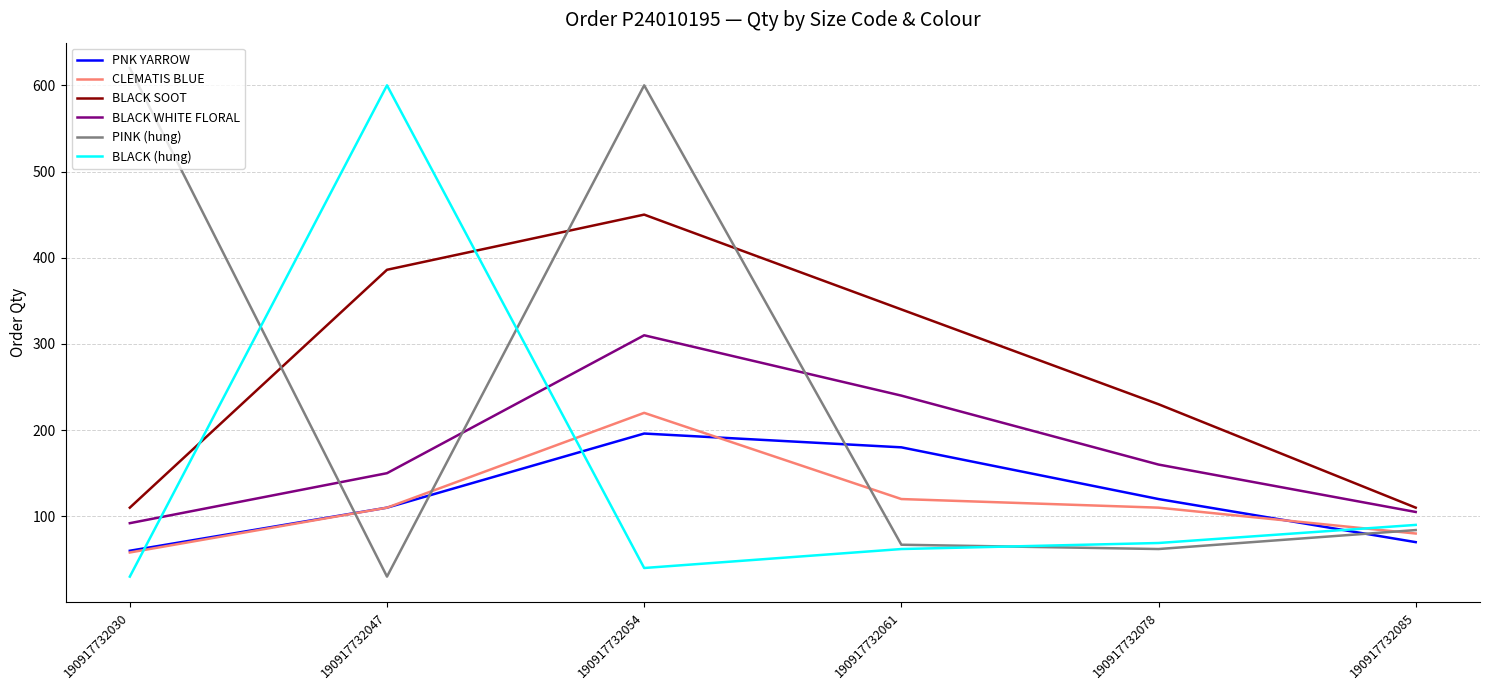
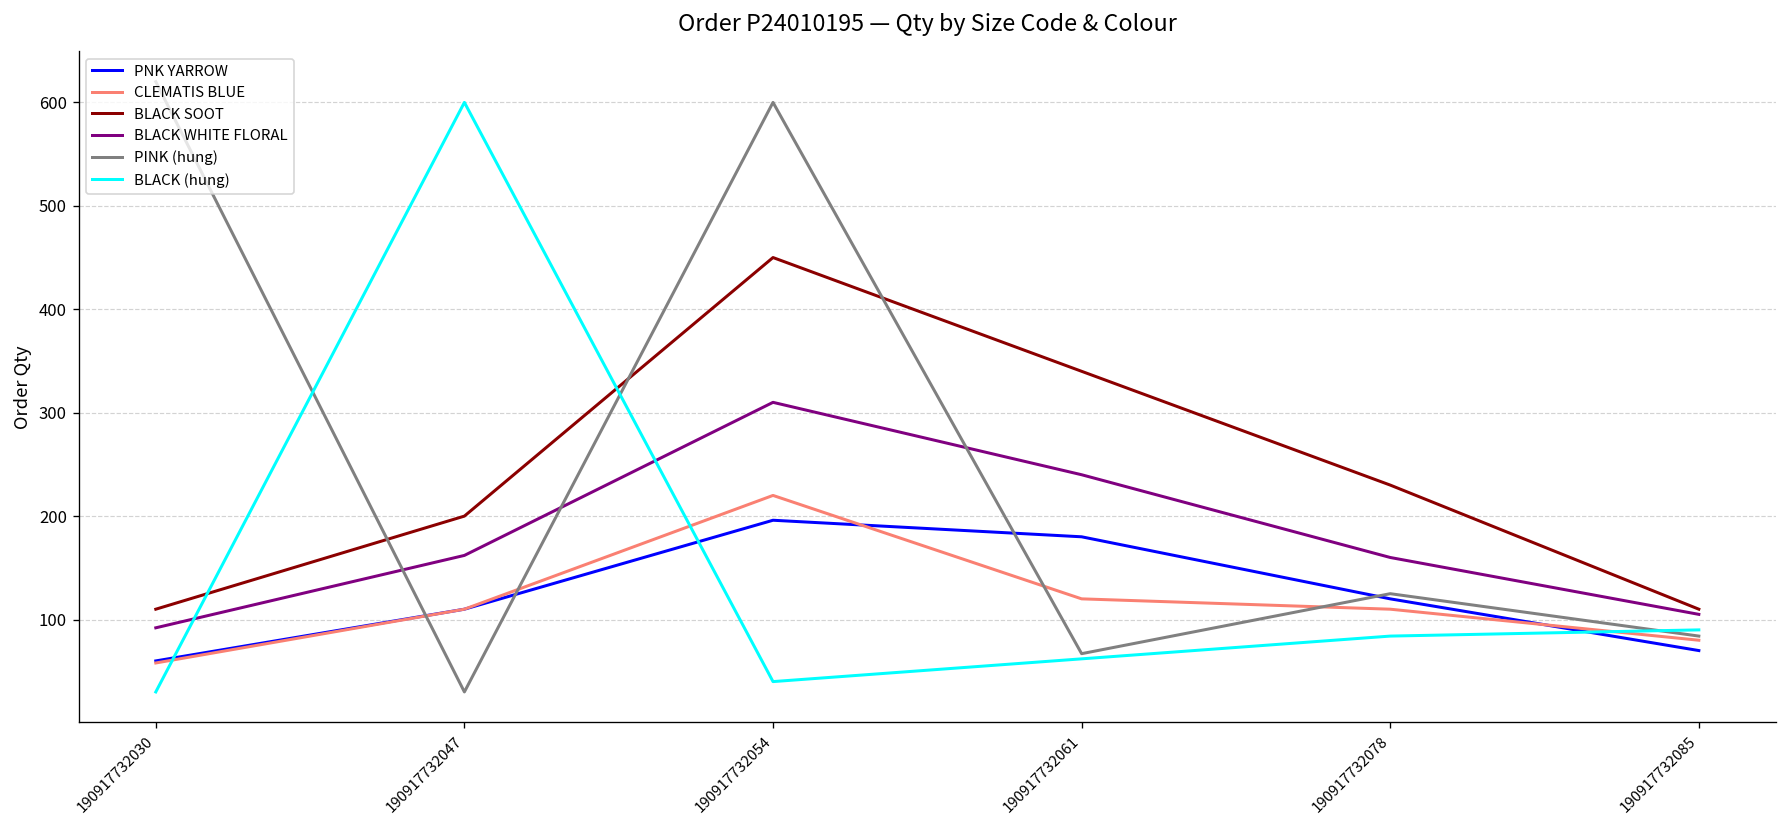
BLACK SOOT, 190917732047: 390 -> 200
BLACK WHITE FLORAL, 190917732047: 150 -> 160
PINK (hung), 190917732078: 60 -> 130
BLACK (hung), 190917732078: 70 -> 80
